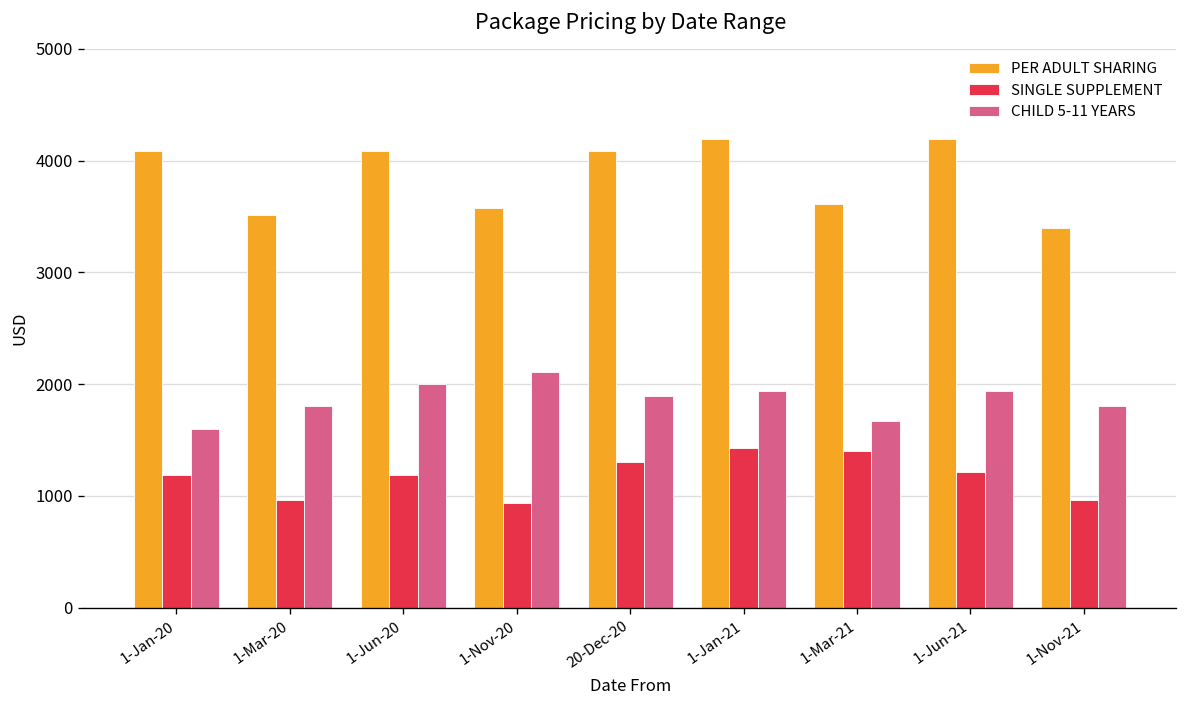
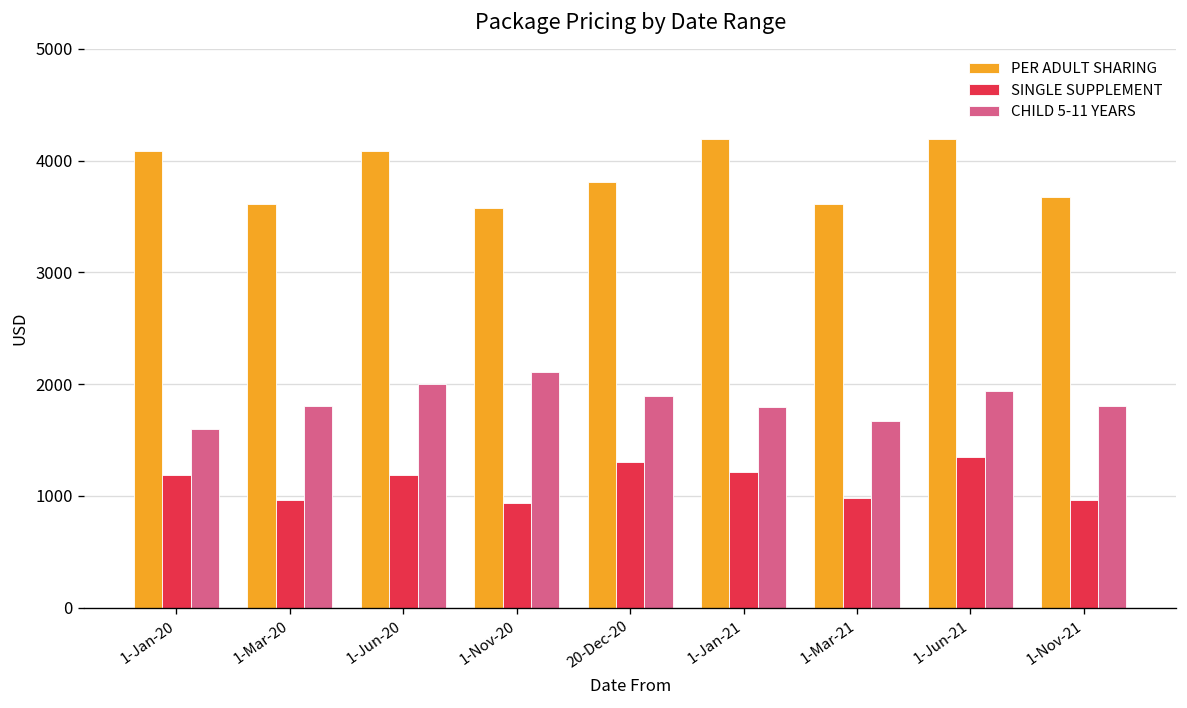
PER ADULT SHARING, 1-Mar-20: 3500 -> 3600
PER ADULT SHARING, 20-Dec-20: 4100 -> 3800
SINGLE SUPPLEMENT, 1-Jan-21: 1400 -> 1200
CHILD 5-11 YEARS, 1-Jan-21: 1900 -> 1800
SINGLE SUPPLEMENT, 1-Mar-21: 1400 -> 1000
SINGLE SUPPLEMENT, 1-Jun-21: 1200 -> 1300
PER ADULT SHARING, 1-Nov-21: 3400 -> 3700
